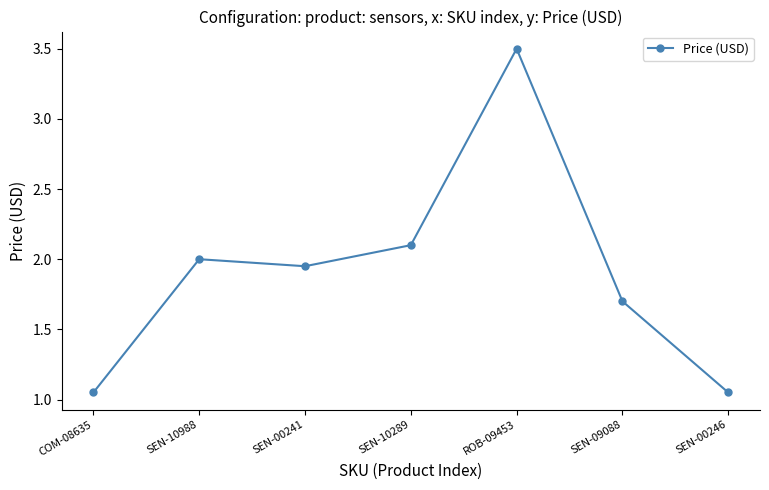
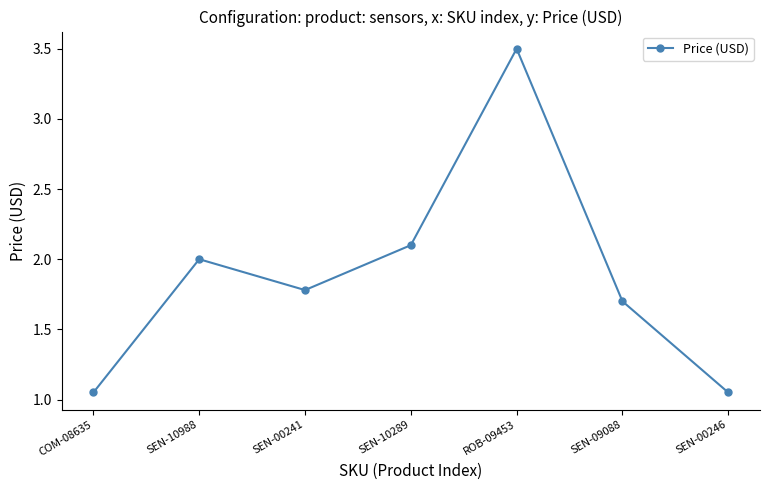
SEN-00241: 1.95 -> 1.78
